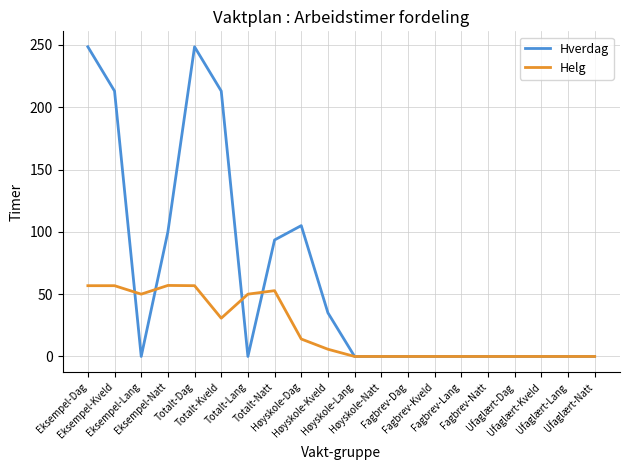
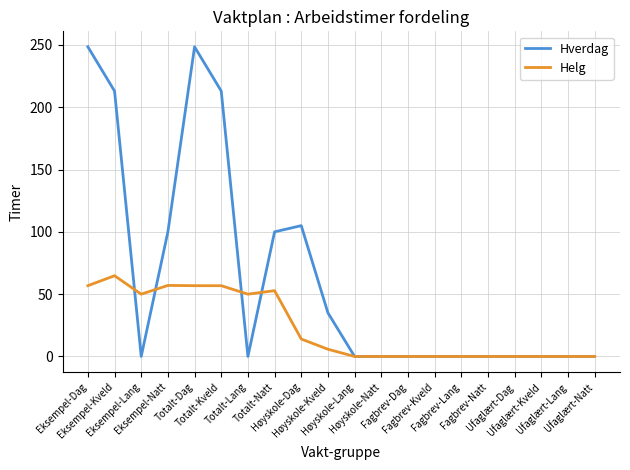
Helg, Eksempel-Kveld: 57 -> 65
Helg, Totalt-Kveld: 31 -> 57
Hverdag, Totalt-Natt: 94 -> 100
